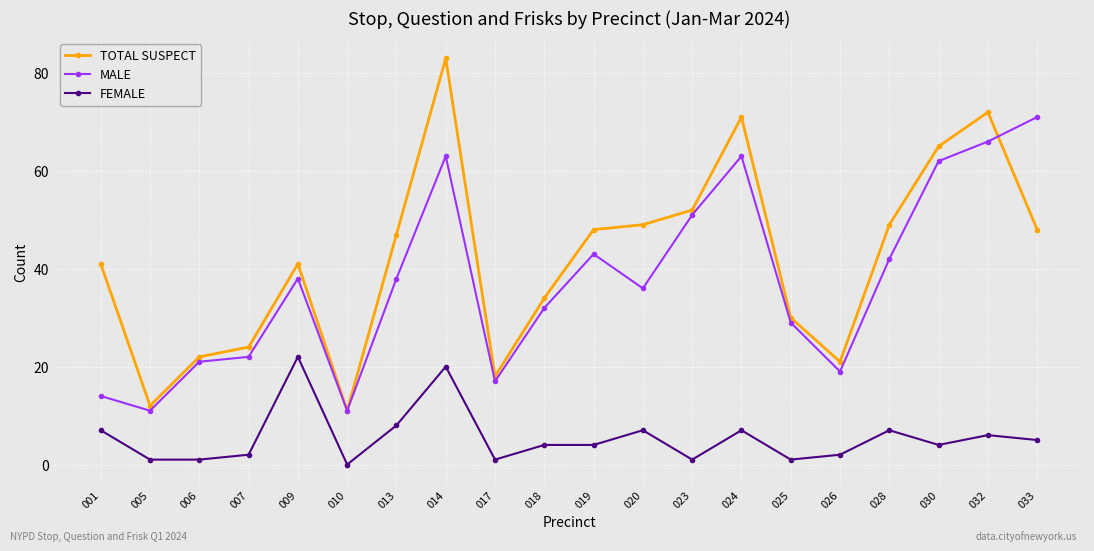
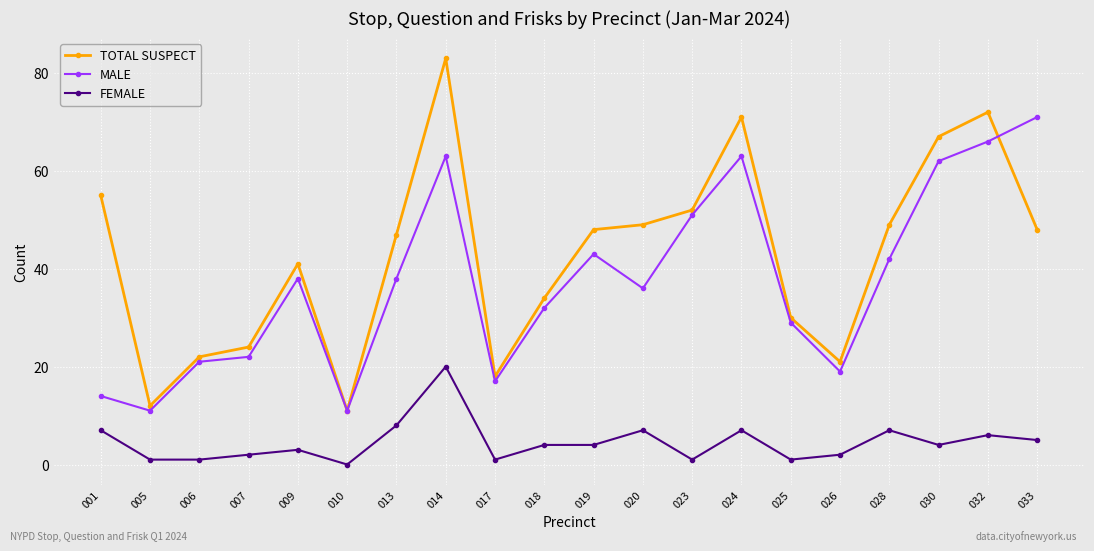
TOTAL SUSPECT, 001: 41 -> 55
FEMALE, 009: 22 -> 3
TOTAL SUSPECT, 030: 65 -> 67
